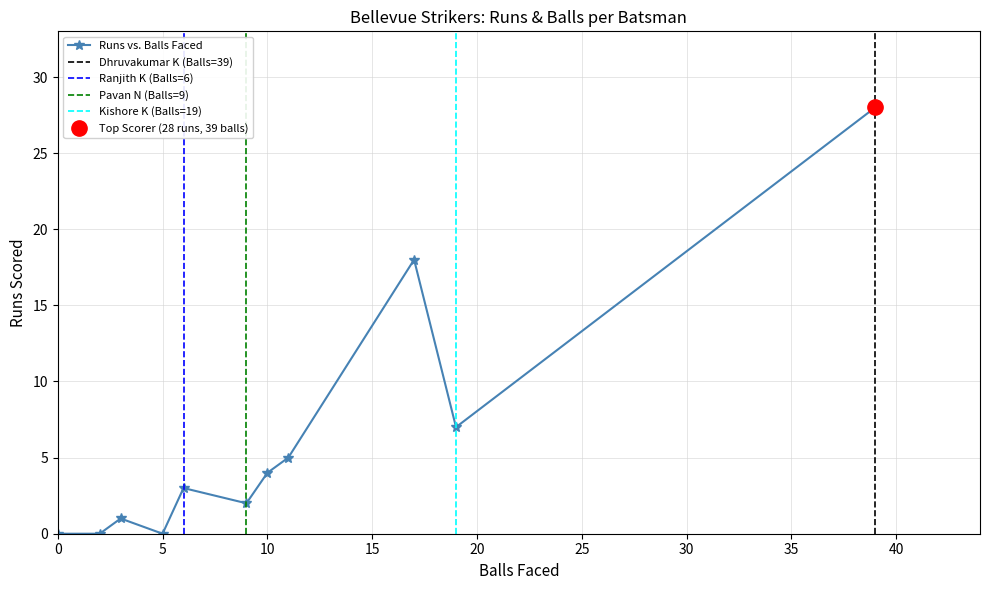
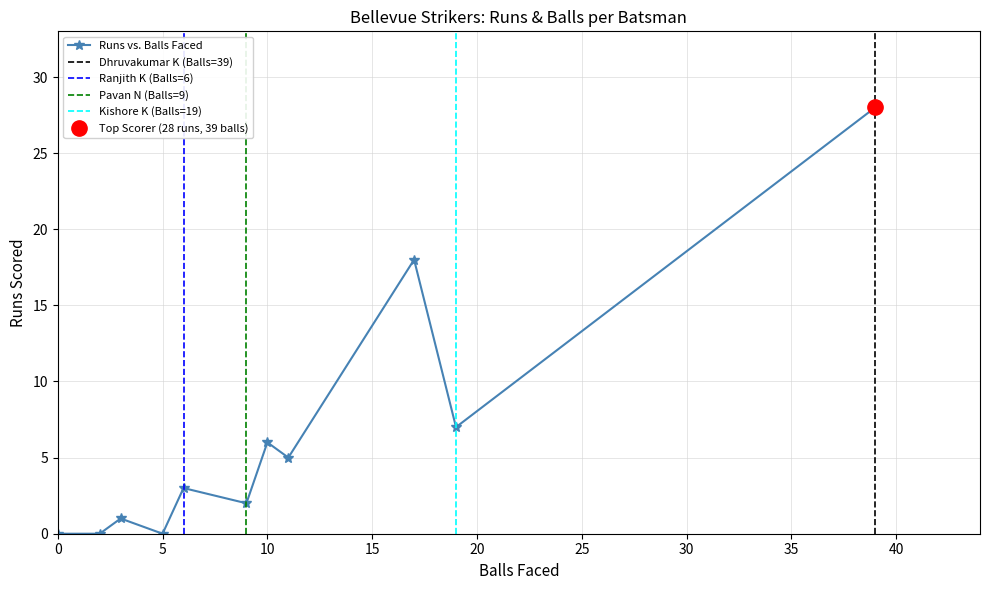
Runs vs. Balls Faced, 10: 4 -> 6
